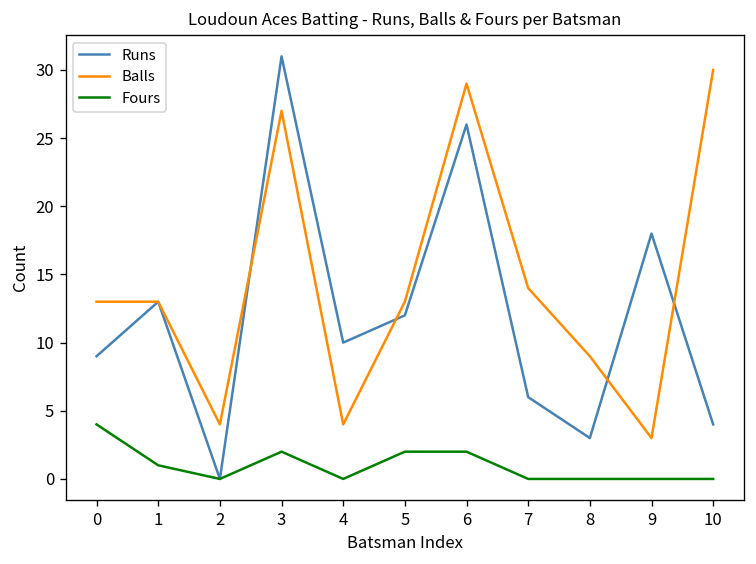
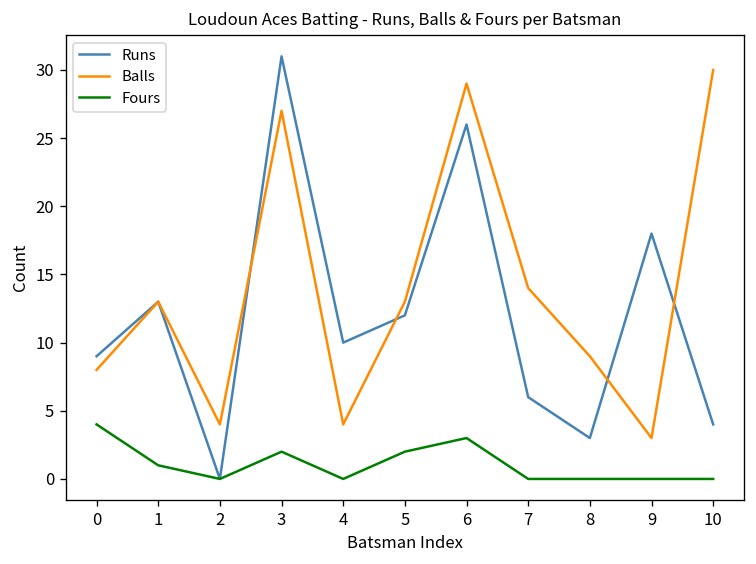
Balls, 0: 13 -> 8
Fours, 6: 2 -> 3
